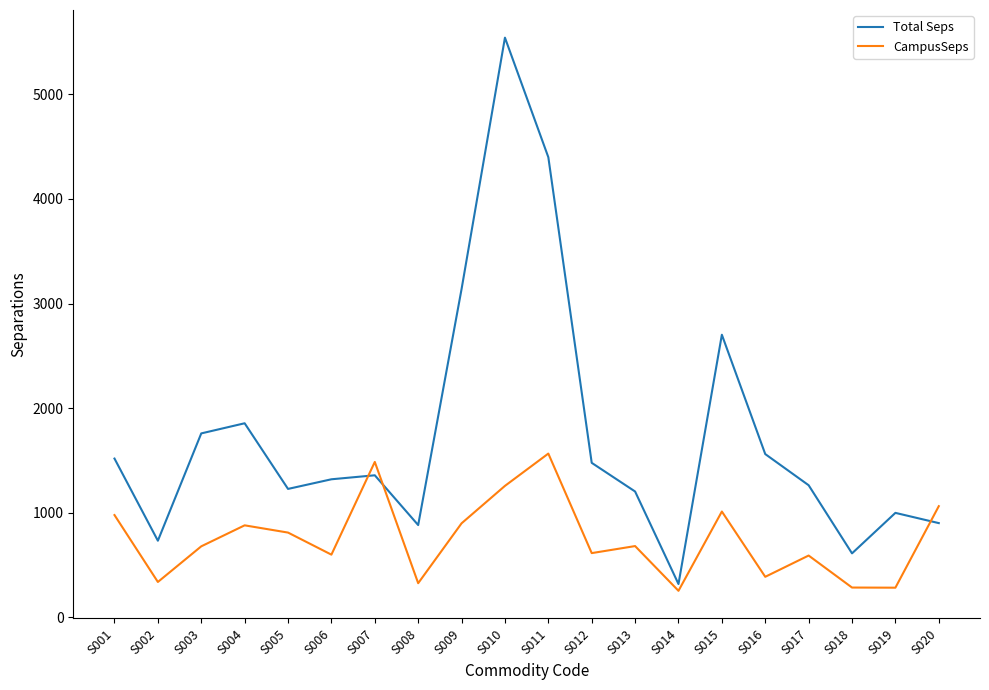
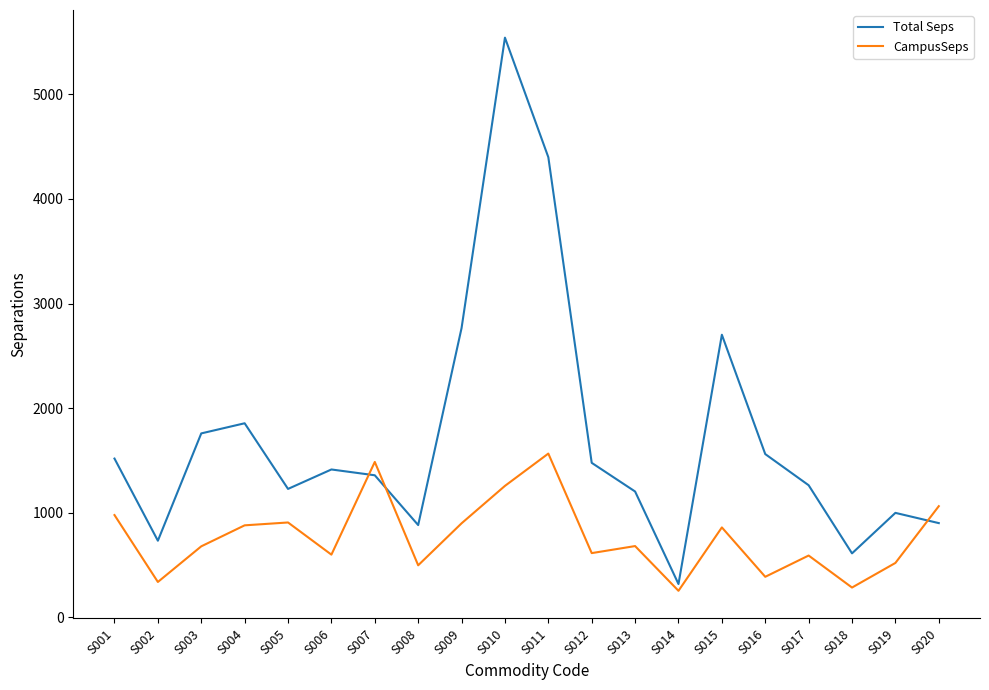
CampusSeps, S005: 810 -> 910
Total Seps, S006: 1320 -> 1410
CampusSeps, S008: 330 -> 500
Total Seps, S009: 3140 -> 2770
CampusSeps, S015: 1010 -> 860
CampusSeps, S019: 280 -> 520
